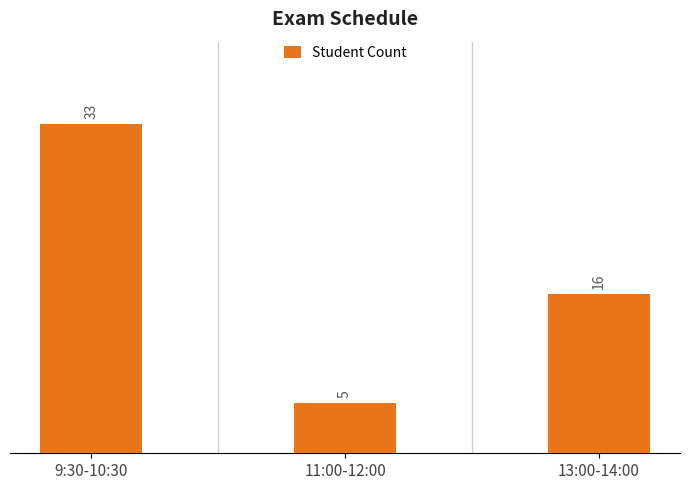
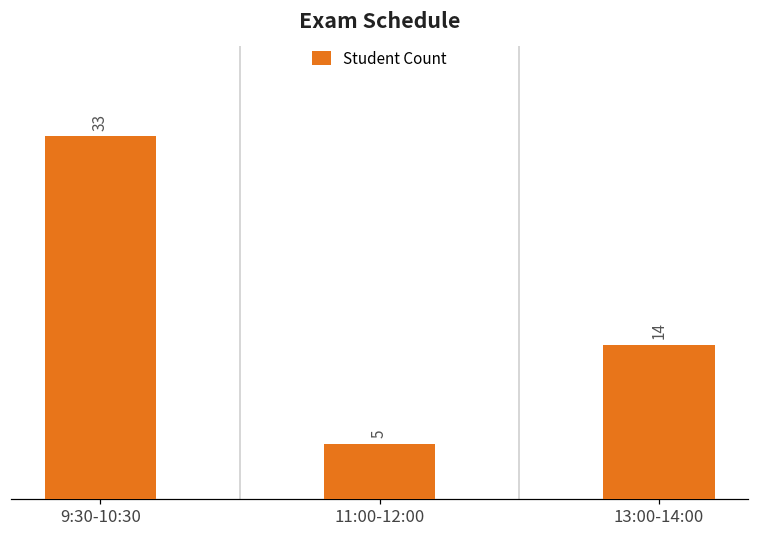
13:00-14:00: 16 -> 14
